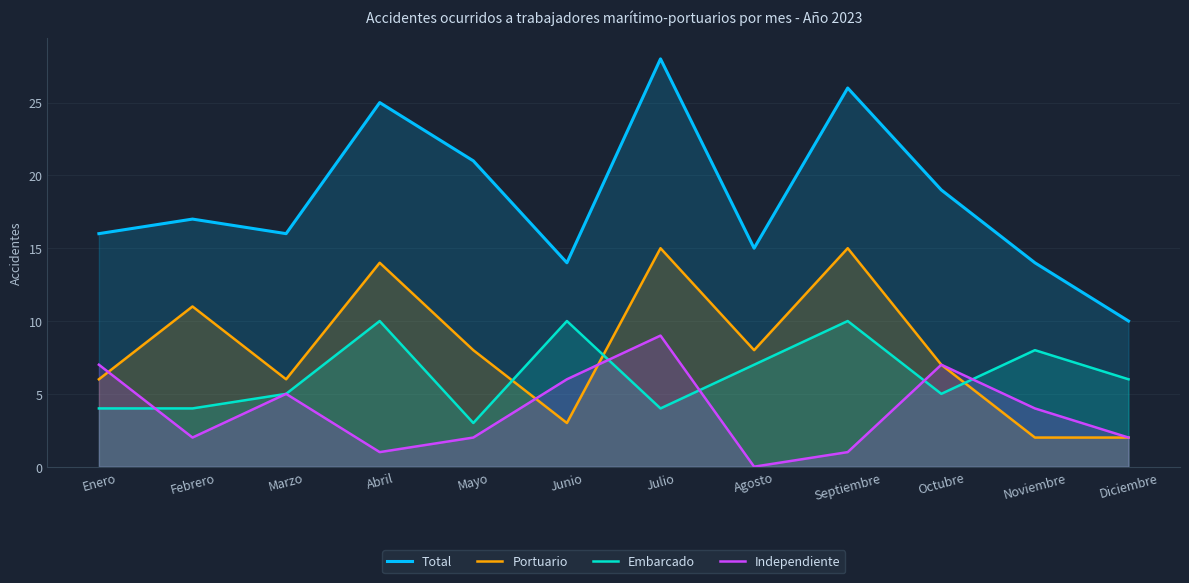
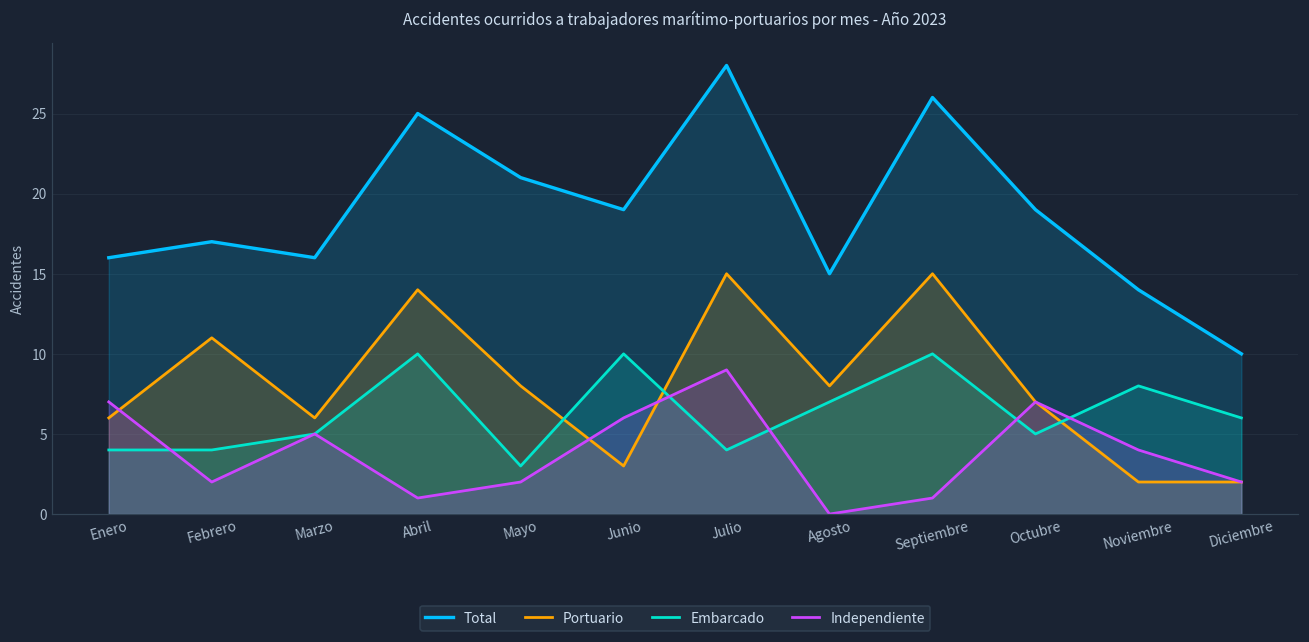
Total, Junio: 14 -> 19
